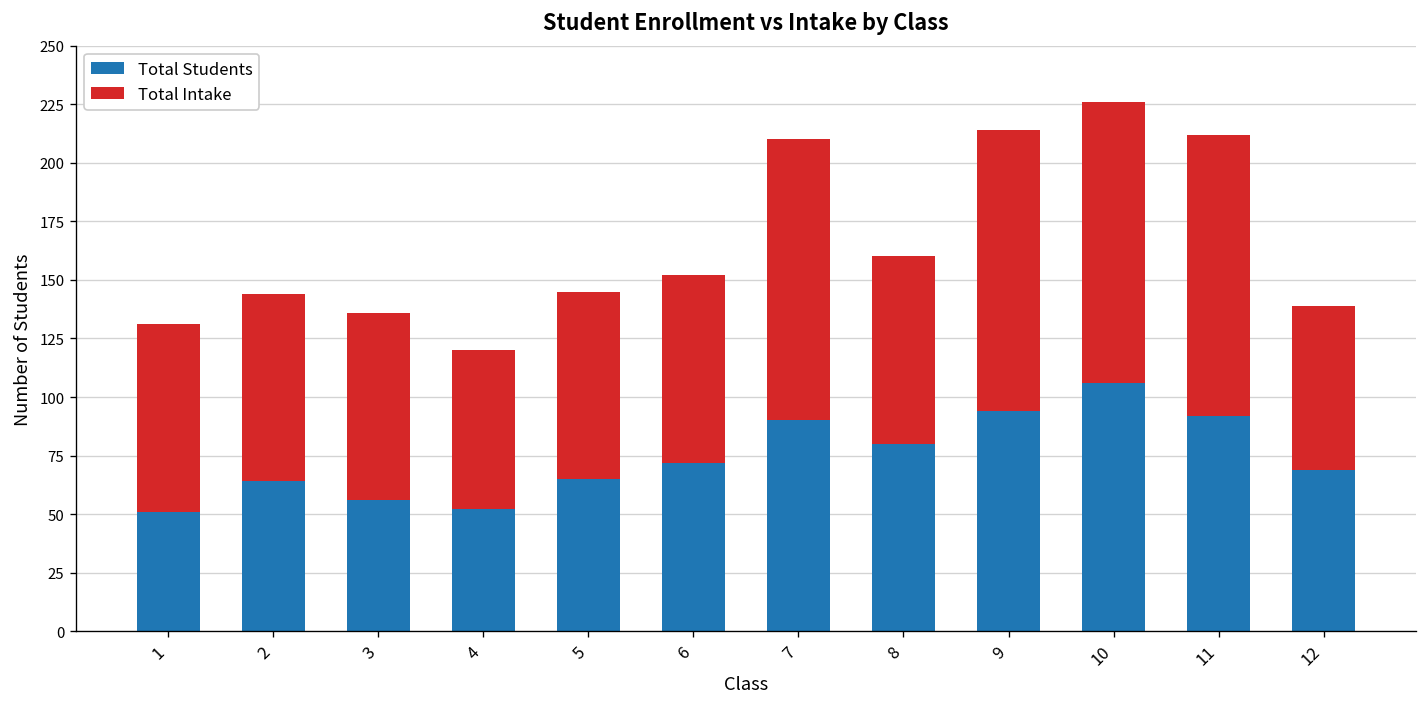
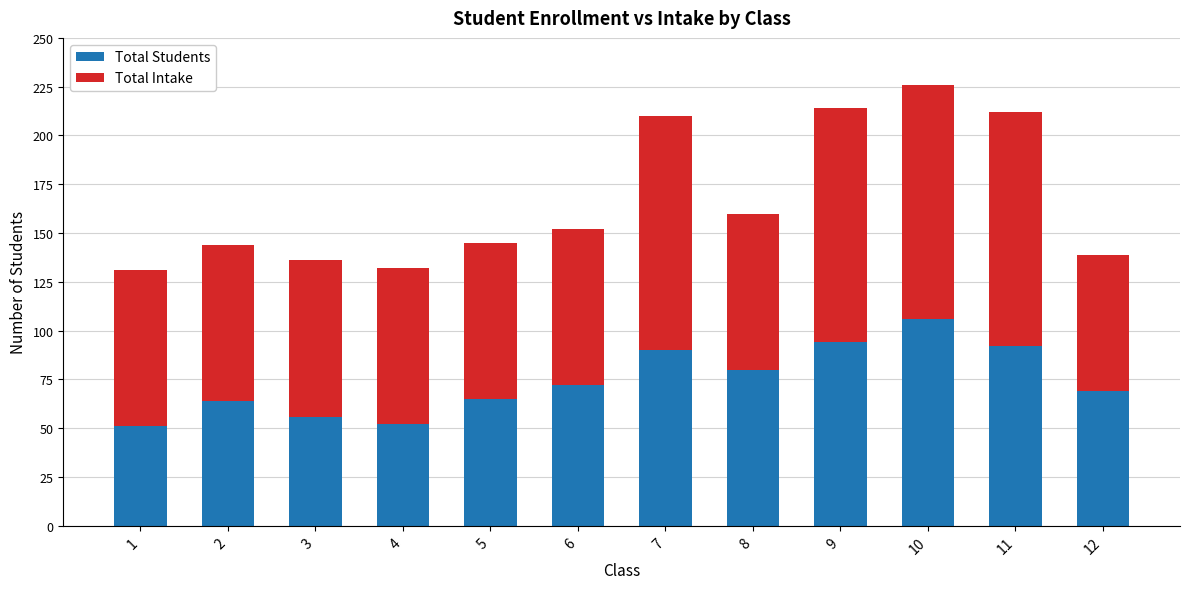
Total Intake, 4: 68 -> 80
